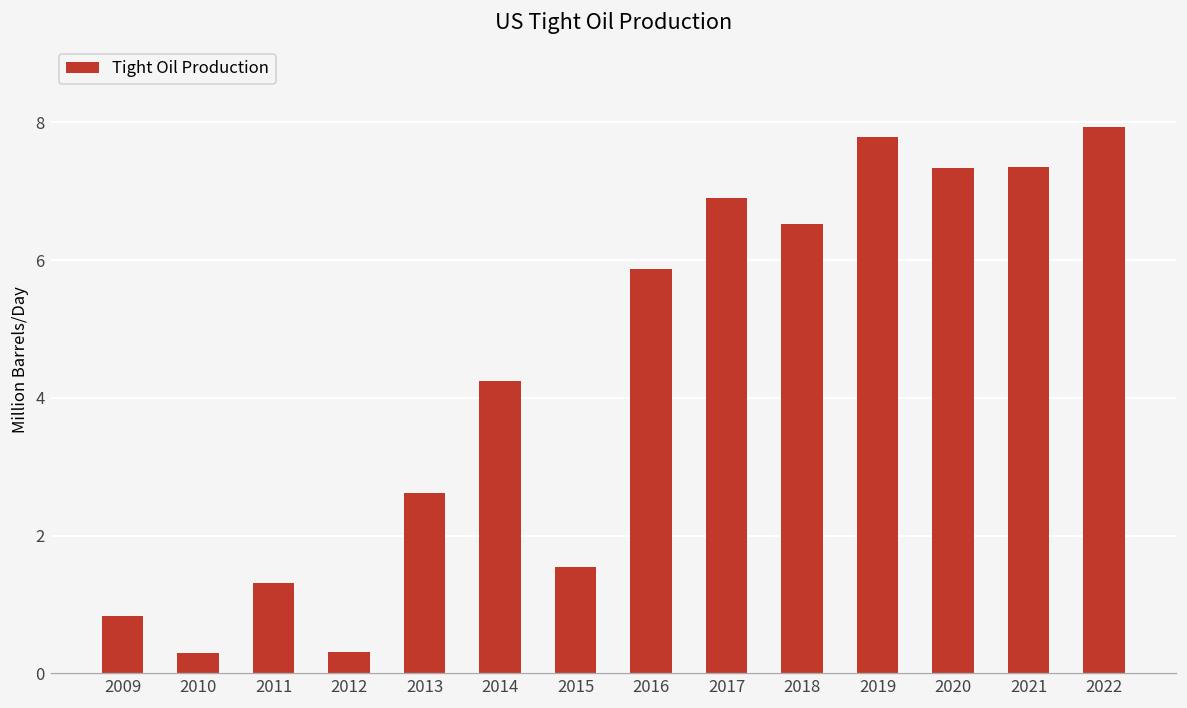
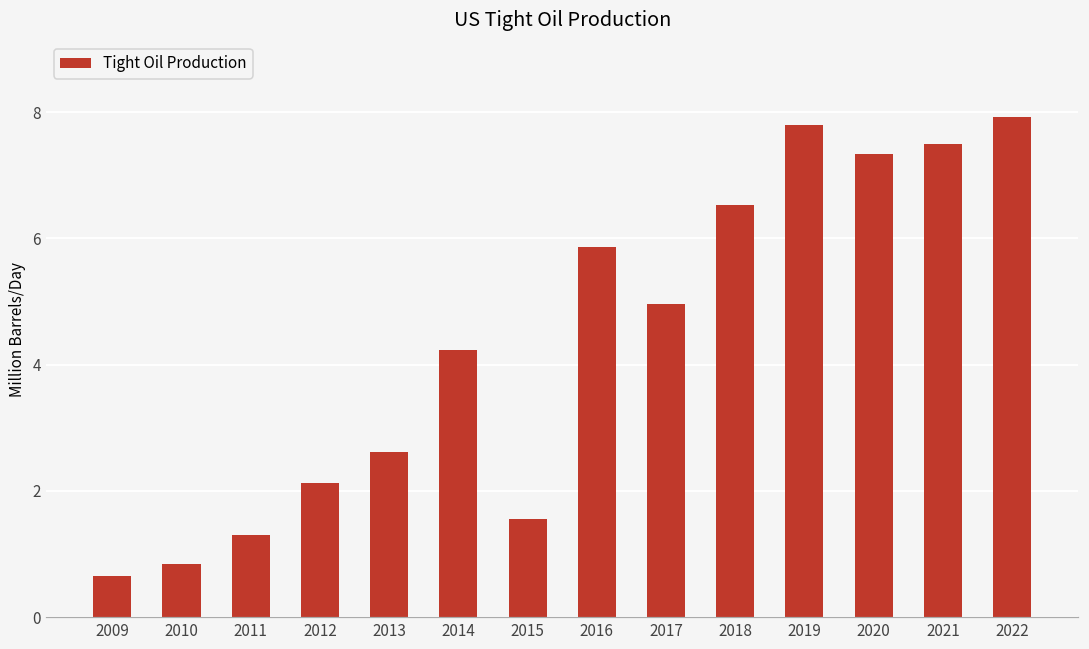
2009: 0.8 -> 0.6
2010: 0.3 -> 0.8
2012: 0.3 -> 2.1
2017: 6.9 -> 5.0
2021: 7.3 -> 7.5
